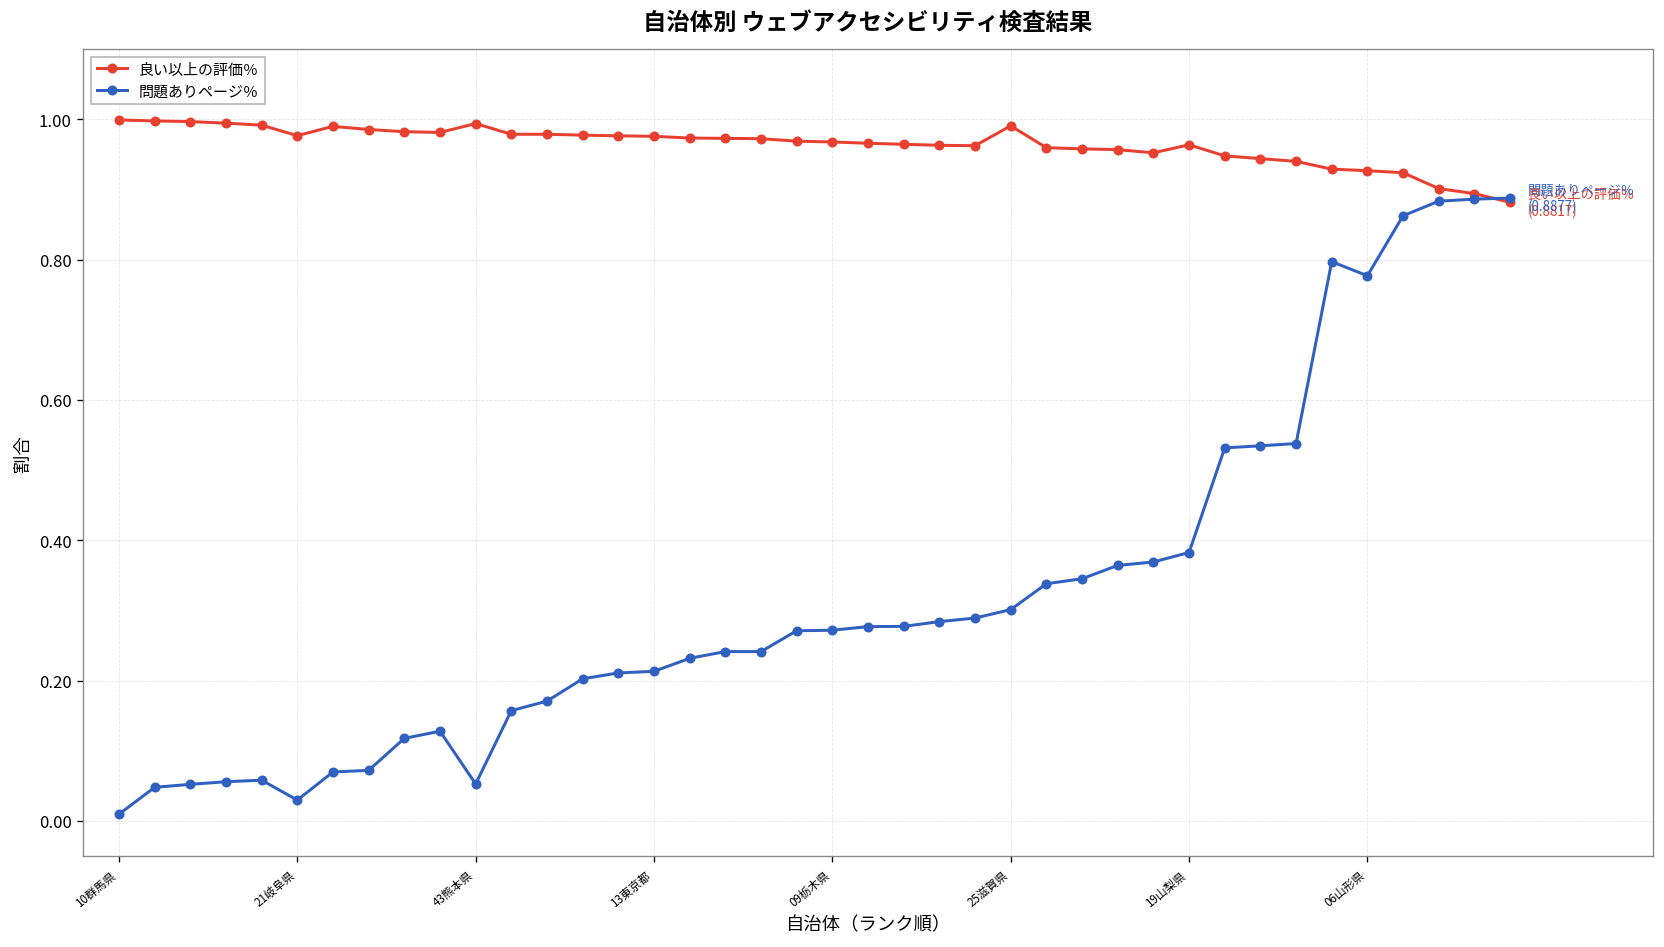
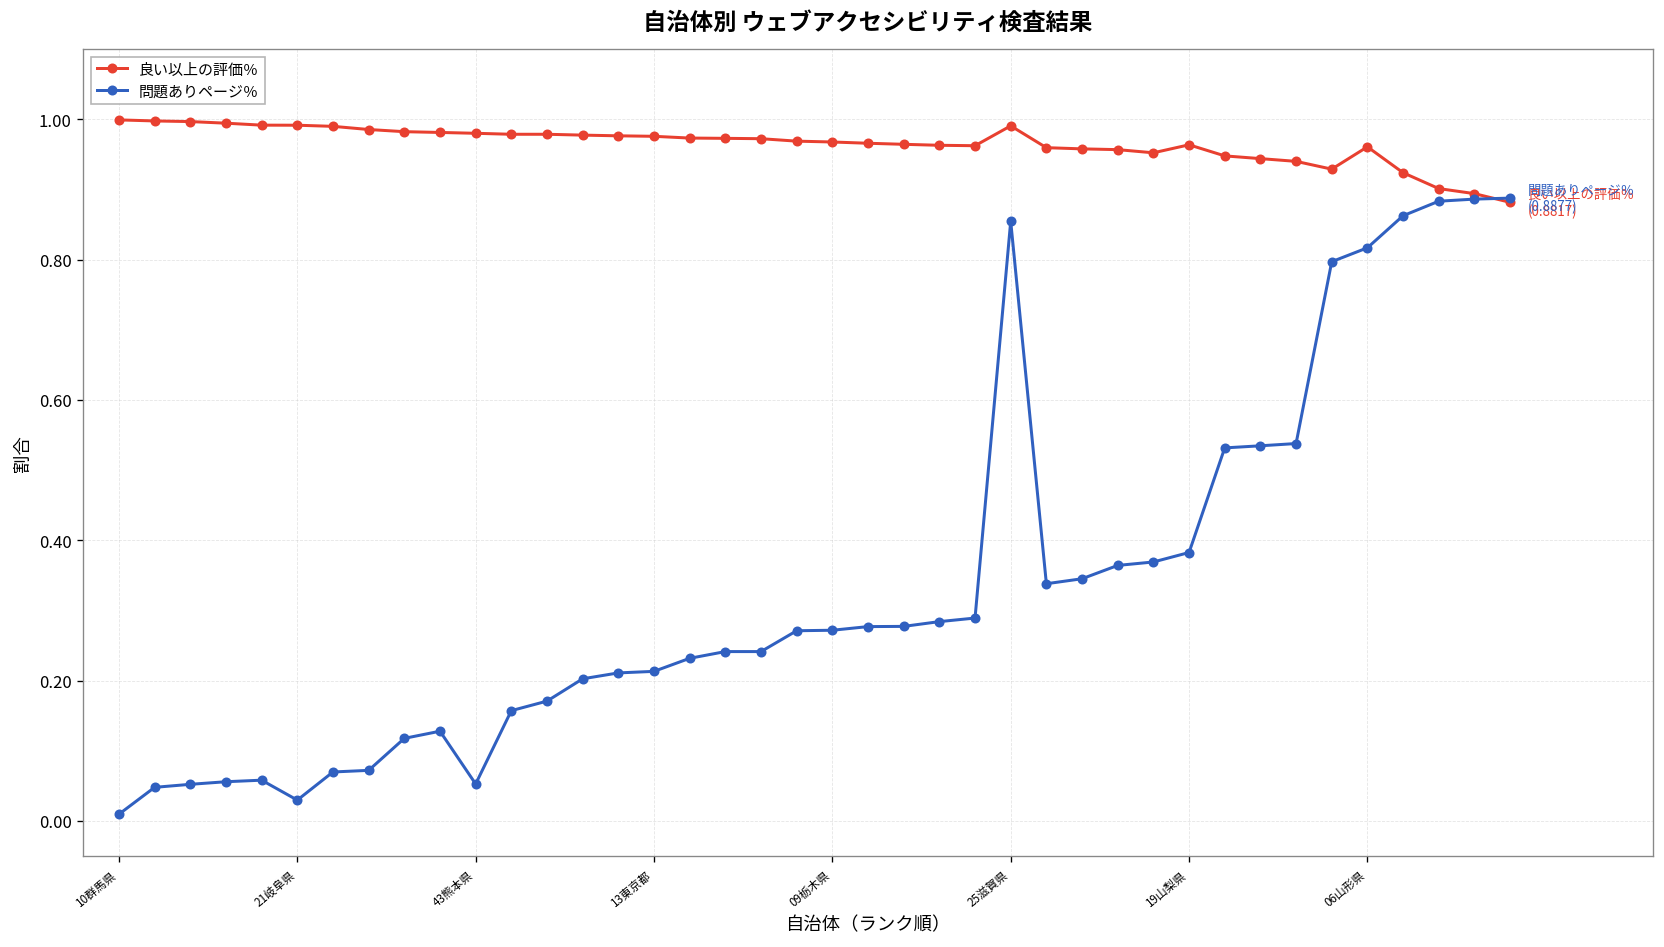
良い以上の評価％, 21岐阜県: 0.98 -> 0.99
良い以上の評価％, 43熊本県: 0.99 -> 0.98
問題ありページ％, 25滋賀県: 0.30 -> 0.85
良い以上の評価％, 06山形県: 0.93 -> 0.96
問題ありページ％, 06山形県: 0.78 -> 0.82
